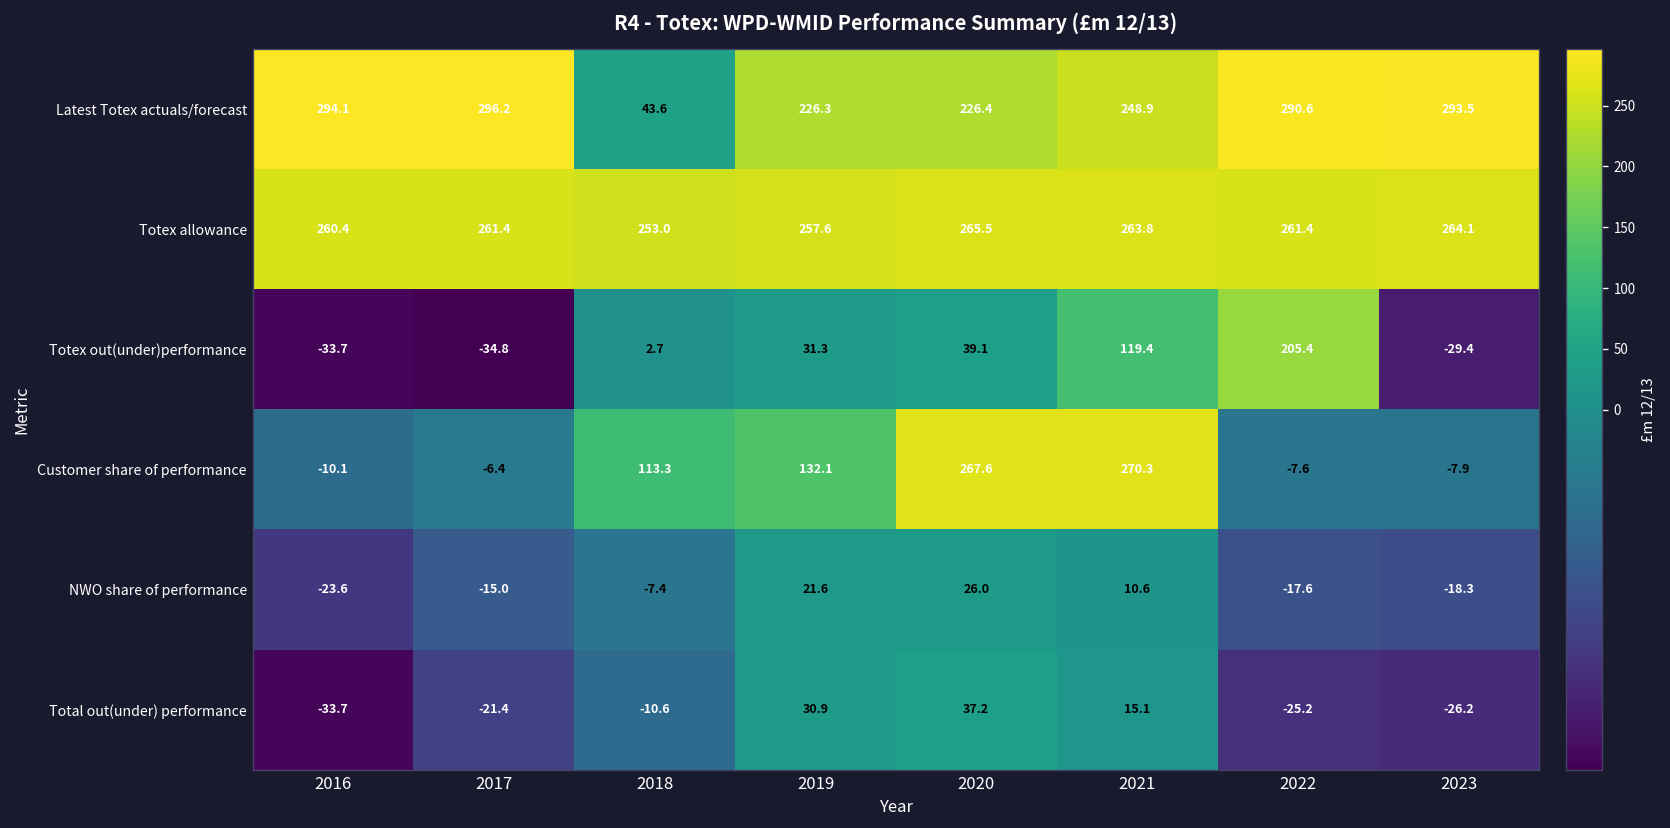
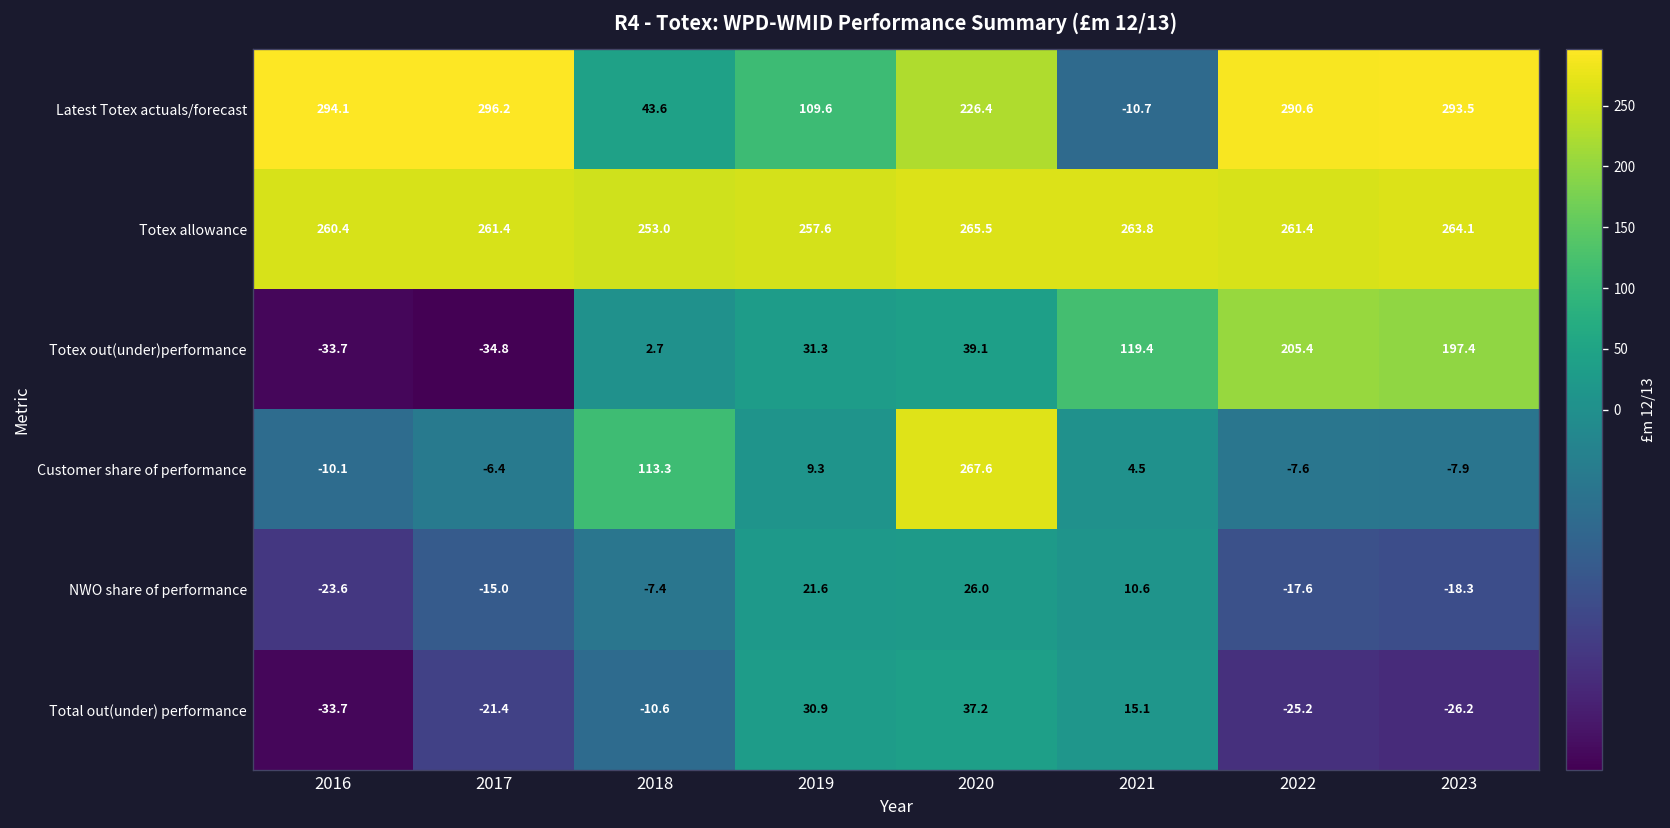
Latest Totex actuals/forecast, 2019: 226.3 -> 109.6
Latest Totex actuals/forecast, 2021: 248.9 -> -10.7
Totex out(under)performance, 2023: -29.4 -> 197.4
Customer share of performance, 2019: 132.1 -> 9.3
Customer share of performance, 2021: 270.3 -> 4.5
